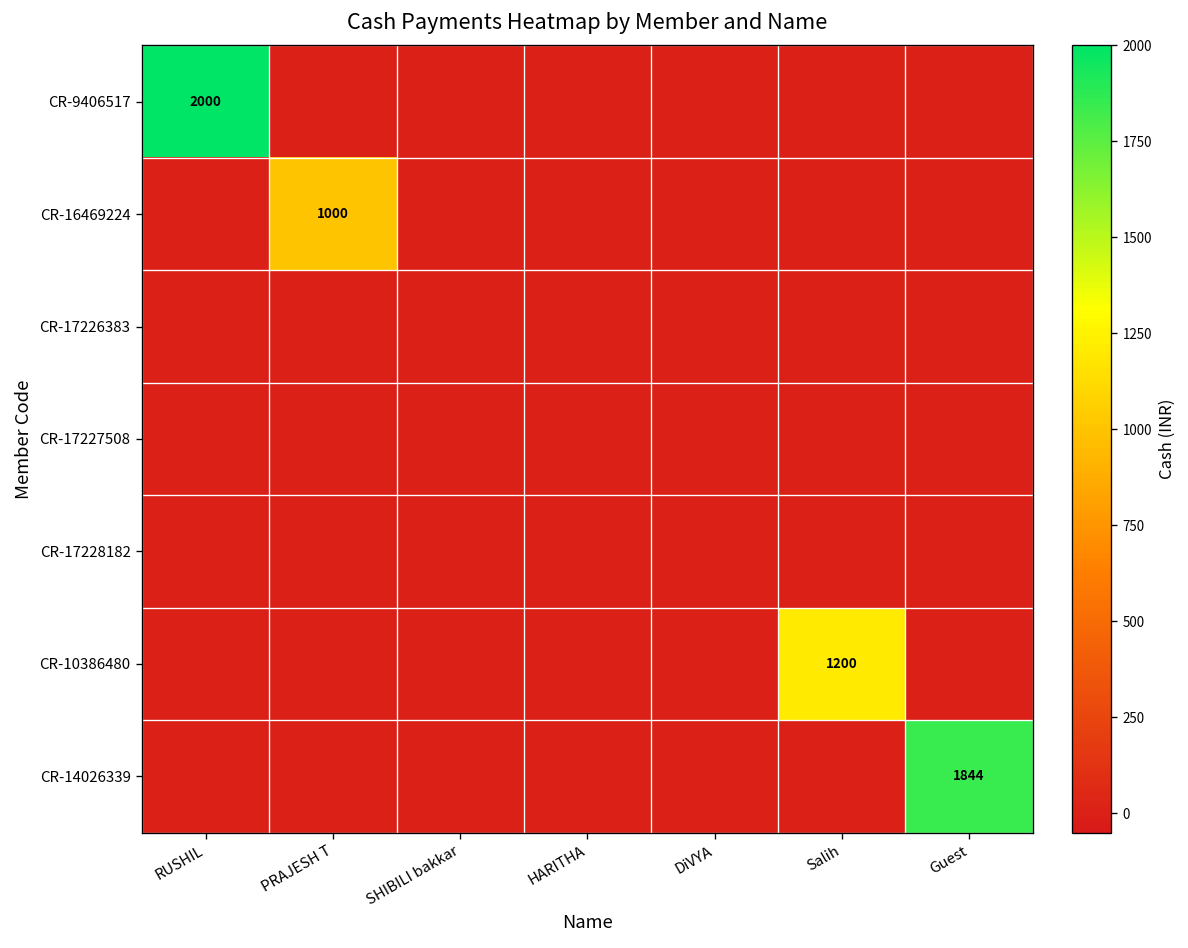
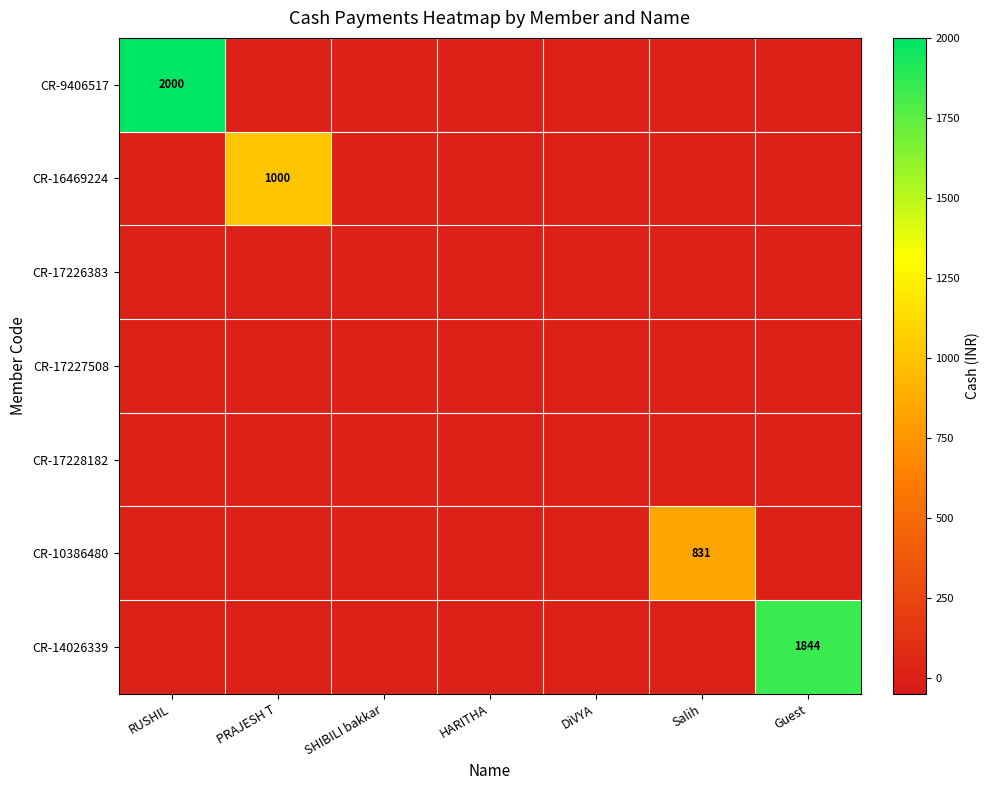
CR-10386480, Salih: 1200 -> 831
